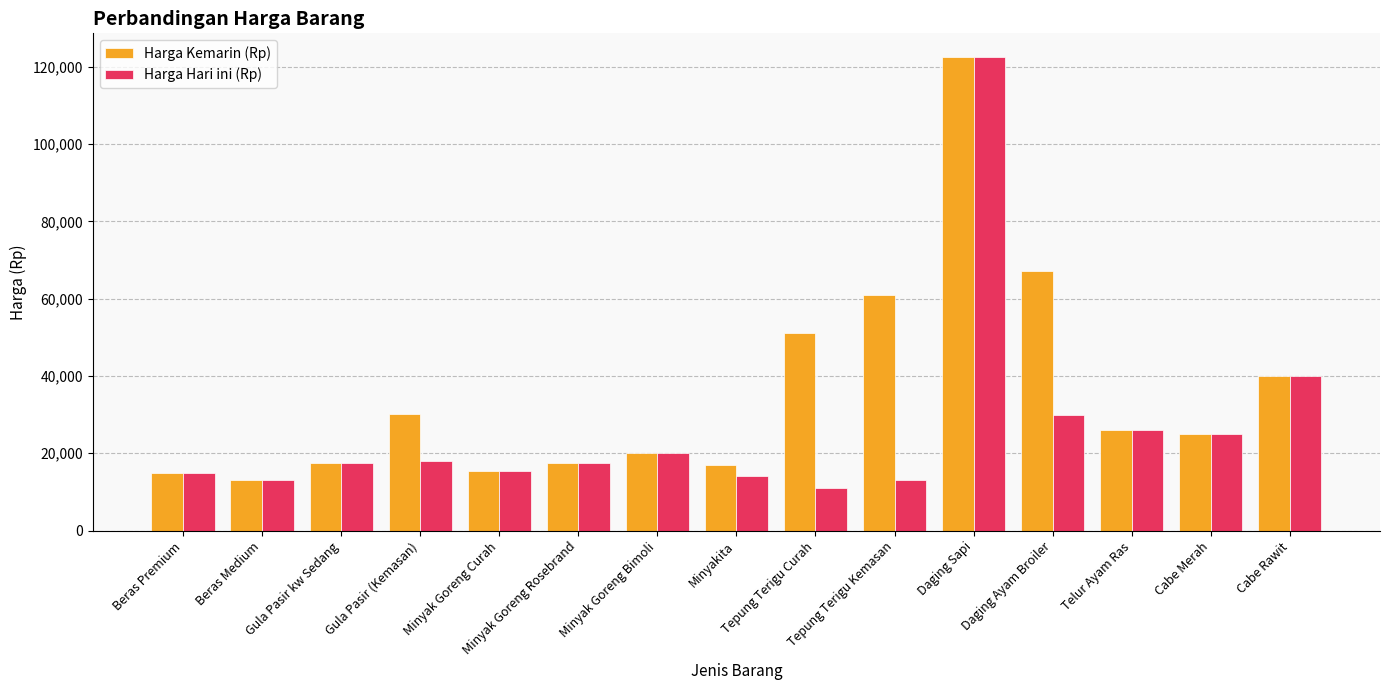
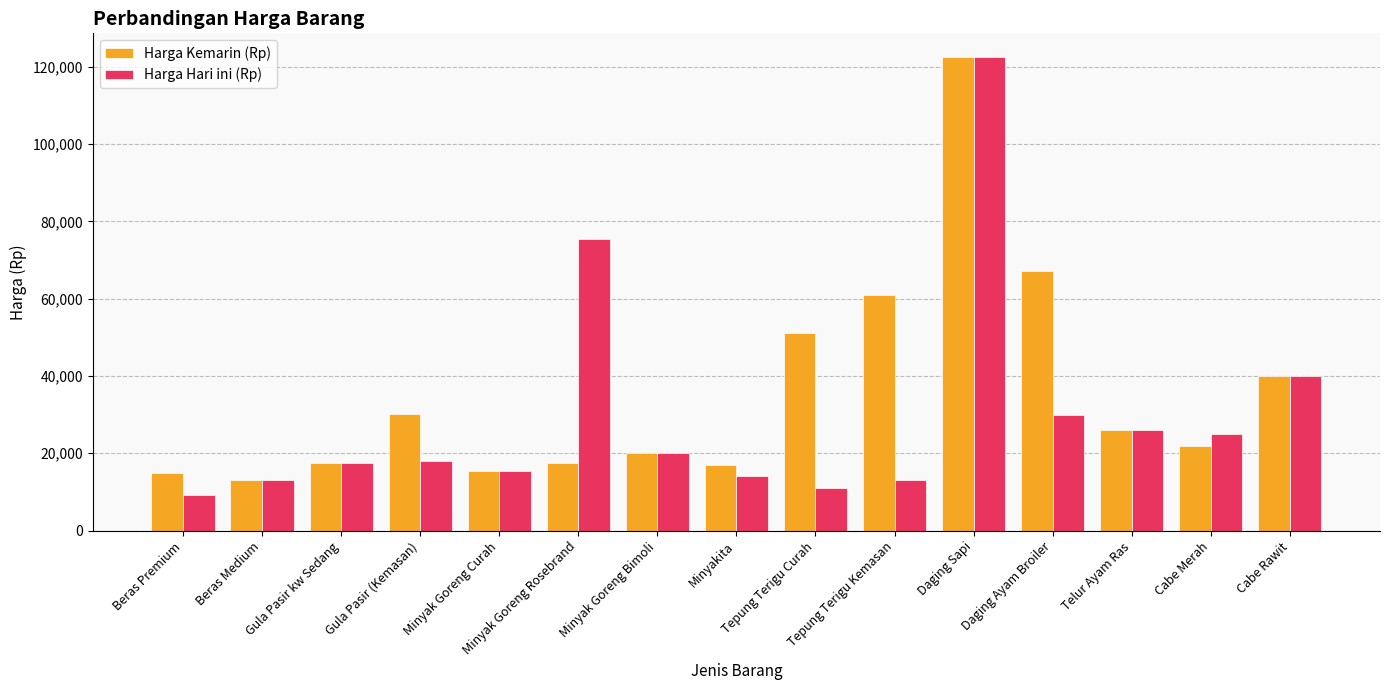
Harga Hari ini (Rp), Beras Premium: 15,000 -> 9,000
Harga Hari ini (Rp), Minyak Goreng Rosebrand: 18,000 -> 75,000
Harga Kemarin (Rp), Cabe Merah: 25,000 -> 22,000
